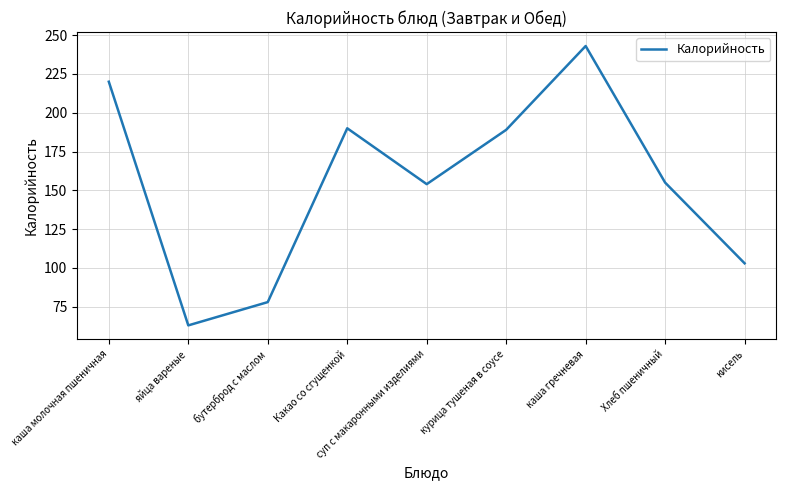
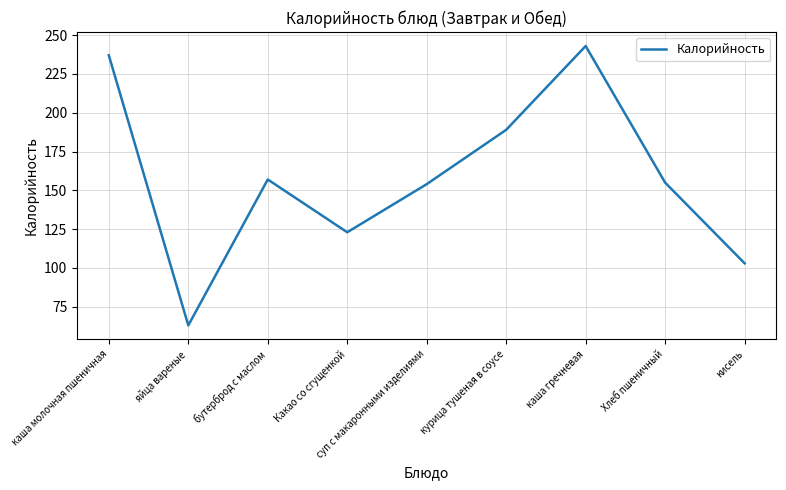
каша молочная пшеничная: 220 -> 237
бутерброд с маслом: 78 -> 157
Какао со сгущенкой: 190 -> 123
